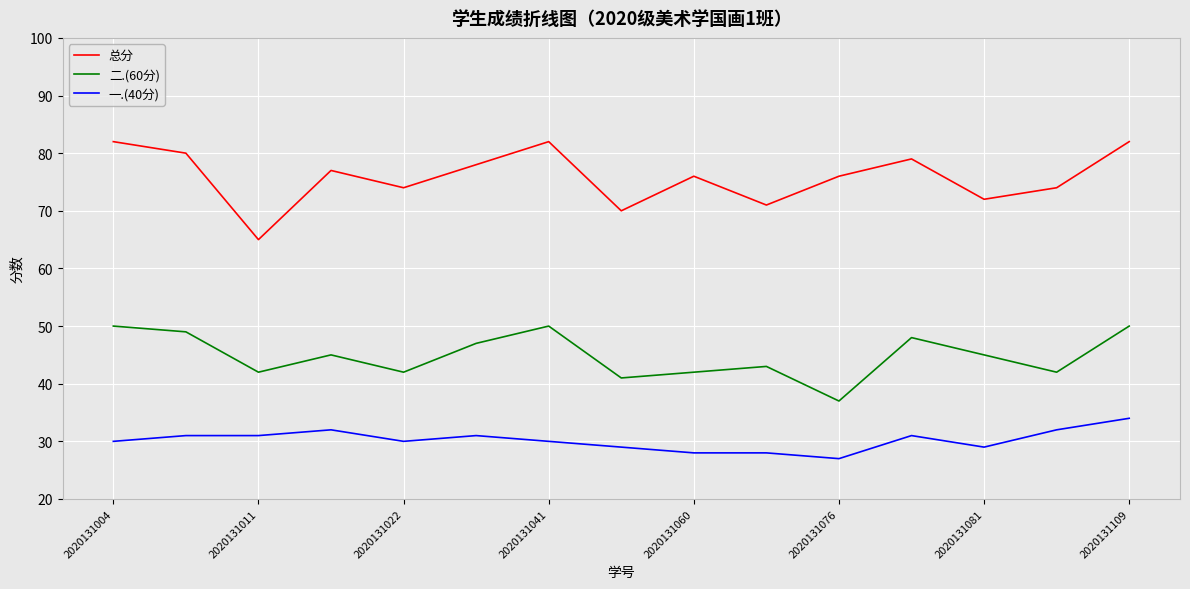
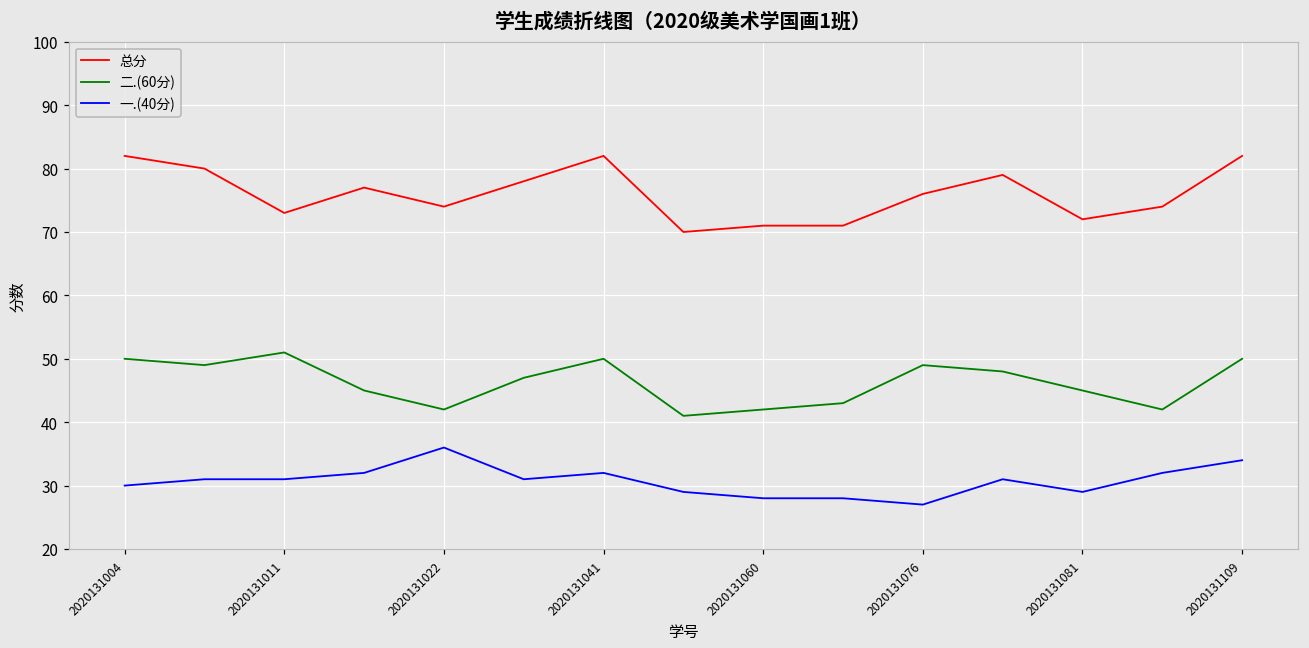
总分, 2020131011: 65 -> 73
二.(60分), 2020131011: 42 -> 51
一.(40分), 2020131022: 30 -> 36
一.(40分), 2020131041: 30 -> 32
总分, 2020131060: 76 -> 71
二.(60分), 2020131076: 37 -> 49
